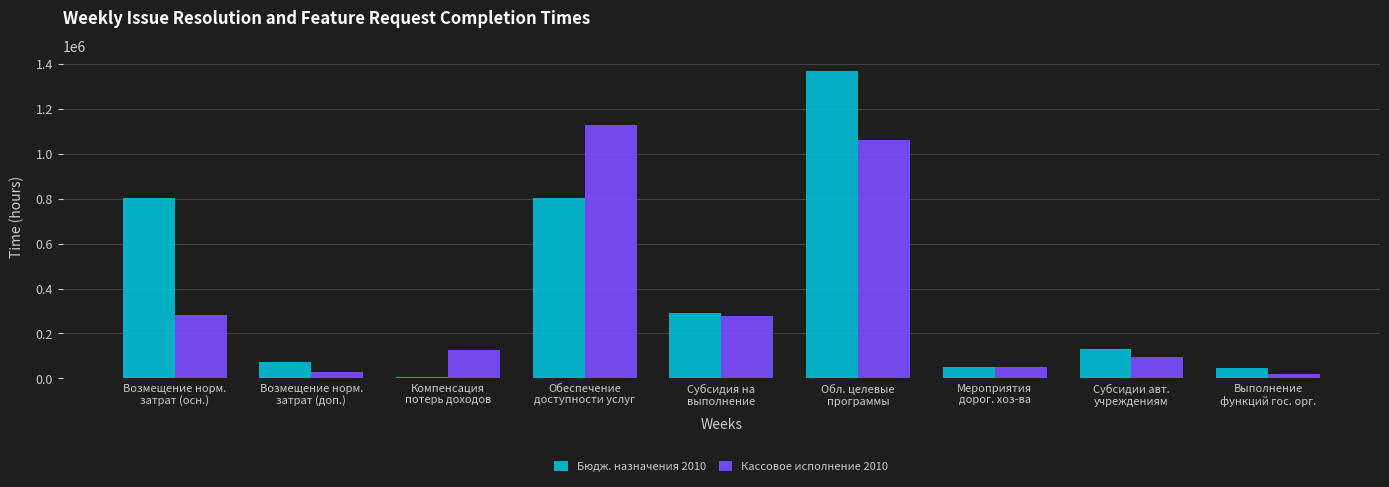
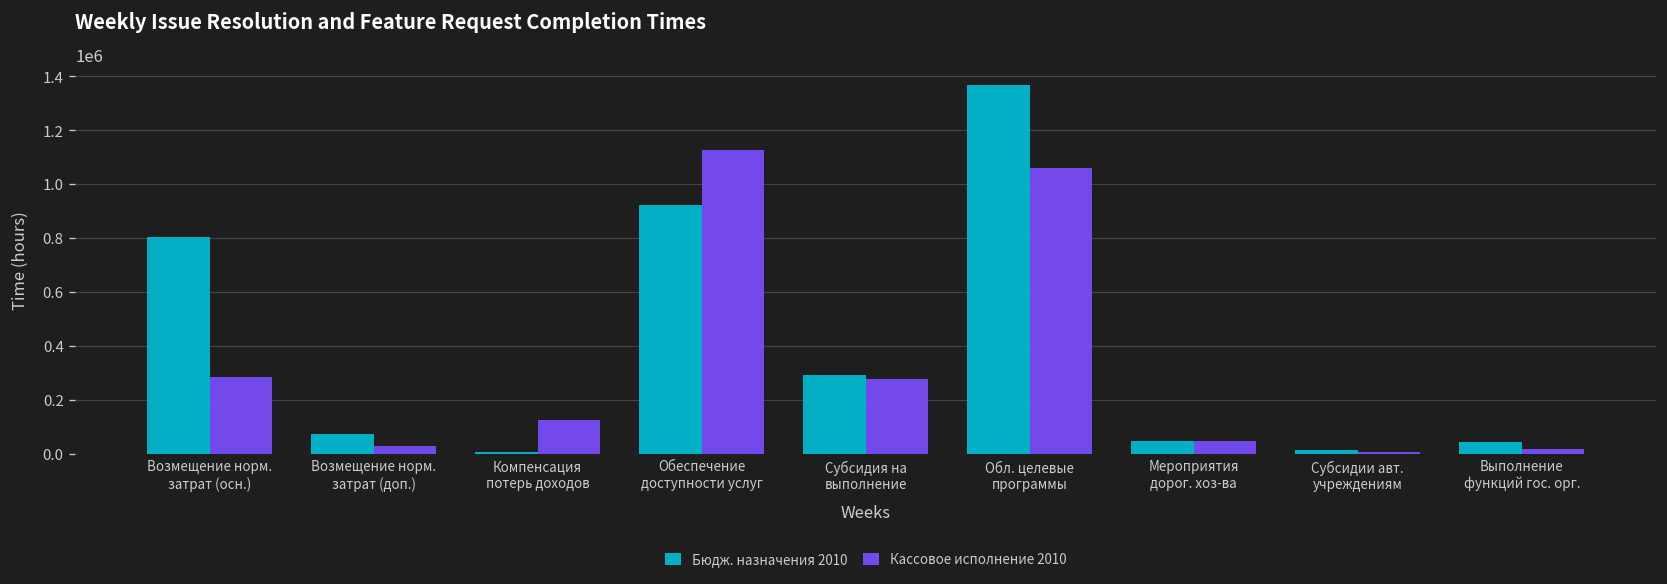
Бюдж. назначения 2010, Обеспечение доступности услуг: 800000 -> 920000
Бюдж. назначения 2010, Субсидии авт. учреждениям: 130000 -> 10000
Кассовое исполнение 2010, Субсидии авт. учреждениям: 90000 -> 10000
